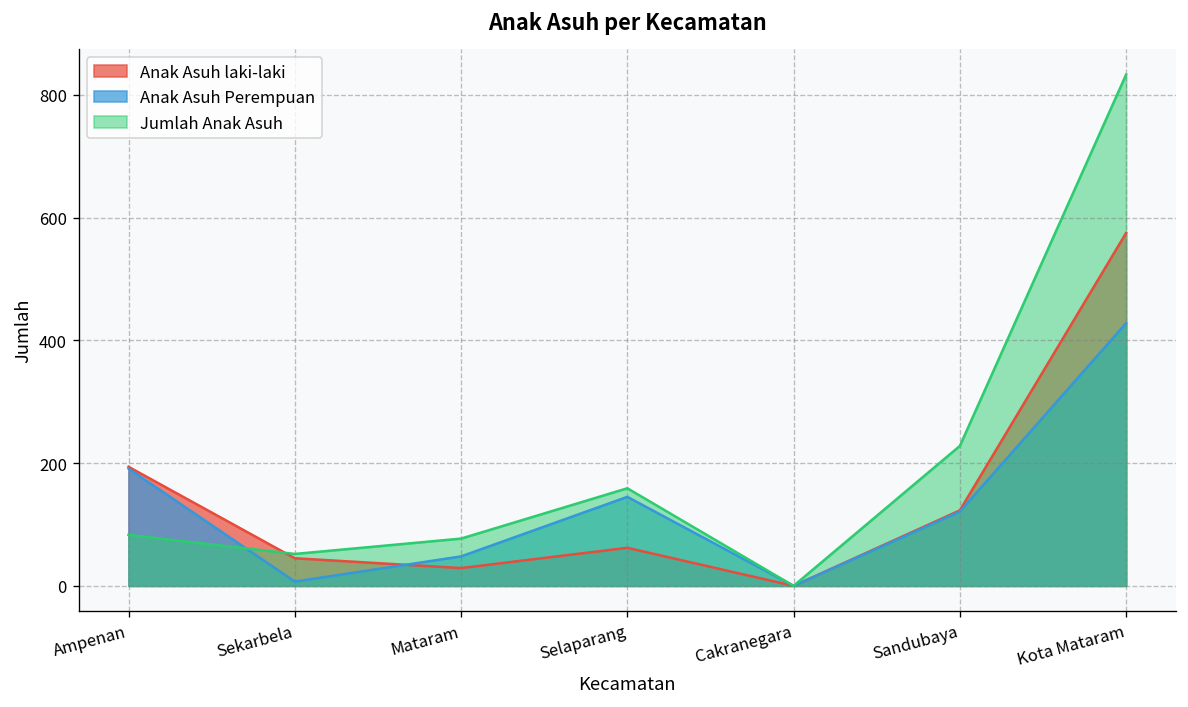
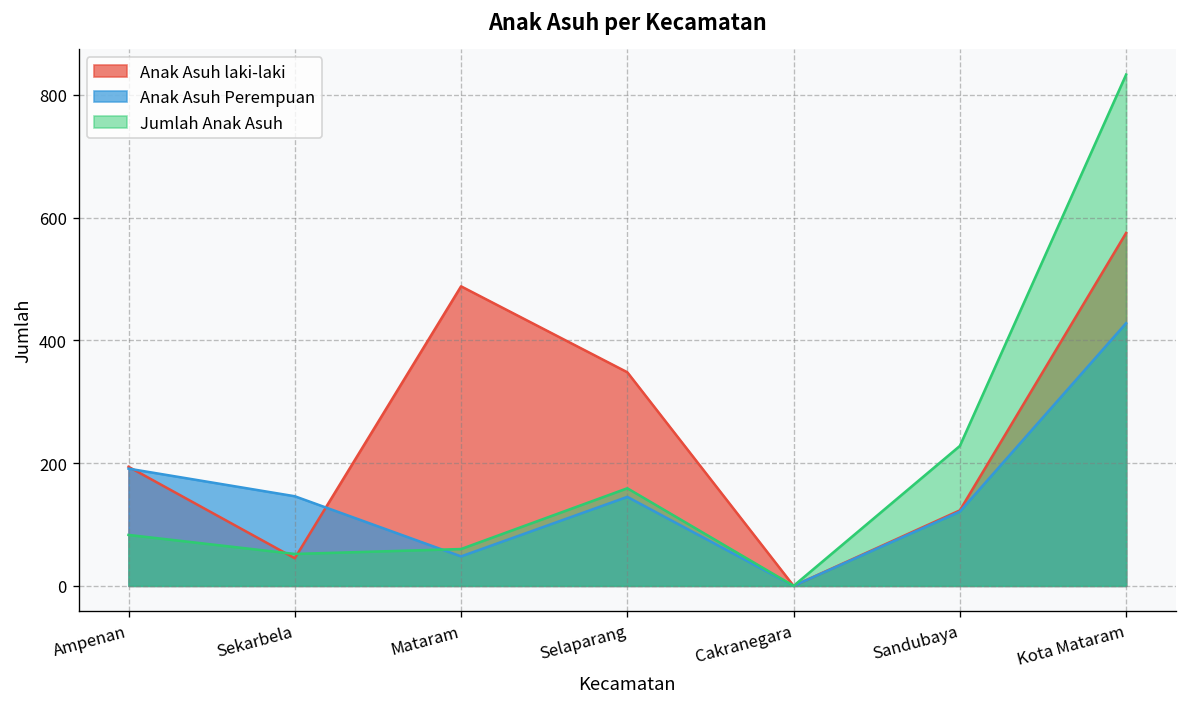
Anak Asuh Perempuan, Sekarbela: 10 -> 150
Anak Asuh laki-laki, Mataram: 30 -> 490
Jumlah Anak Asuh, Mataram: 80 -> 60
Anak Asuh laki-laki, Selaparang: 60 -> 350
